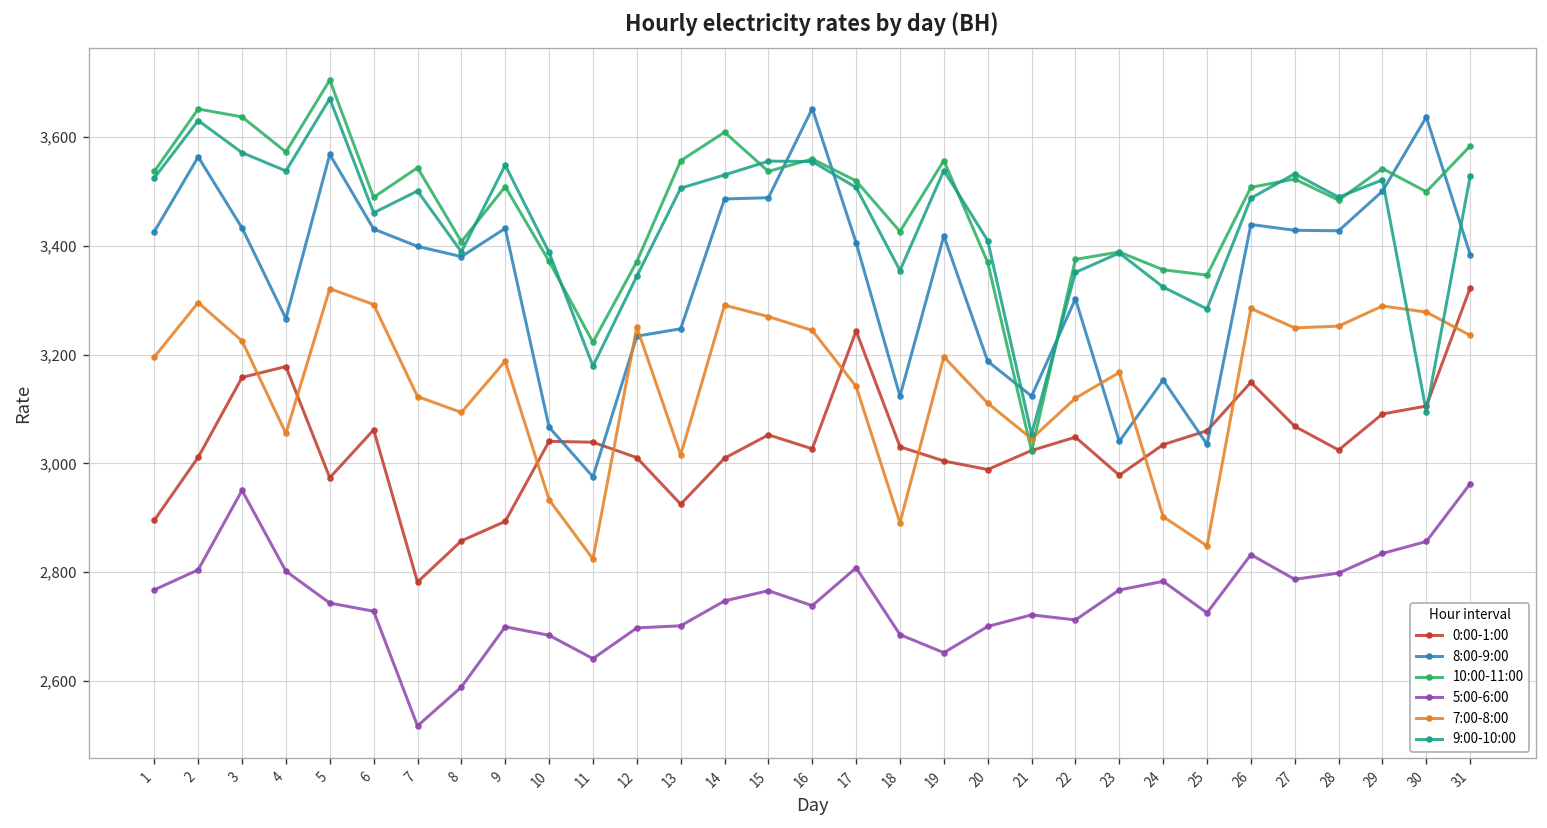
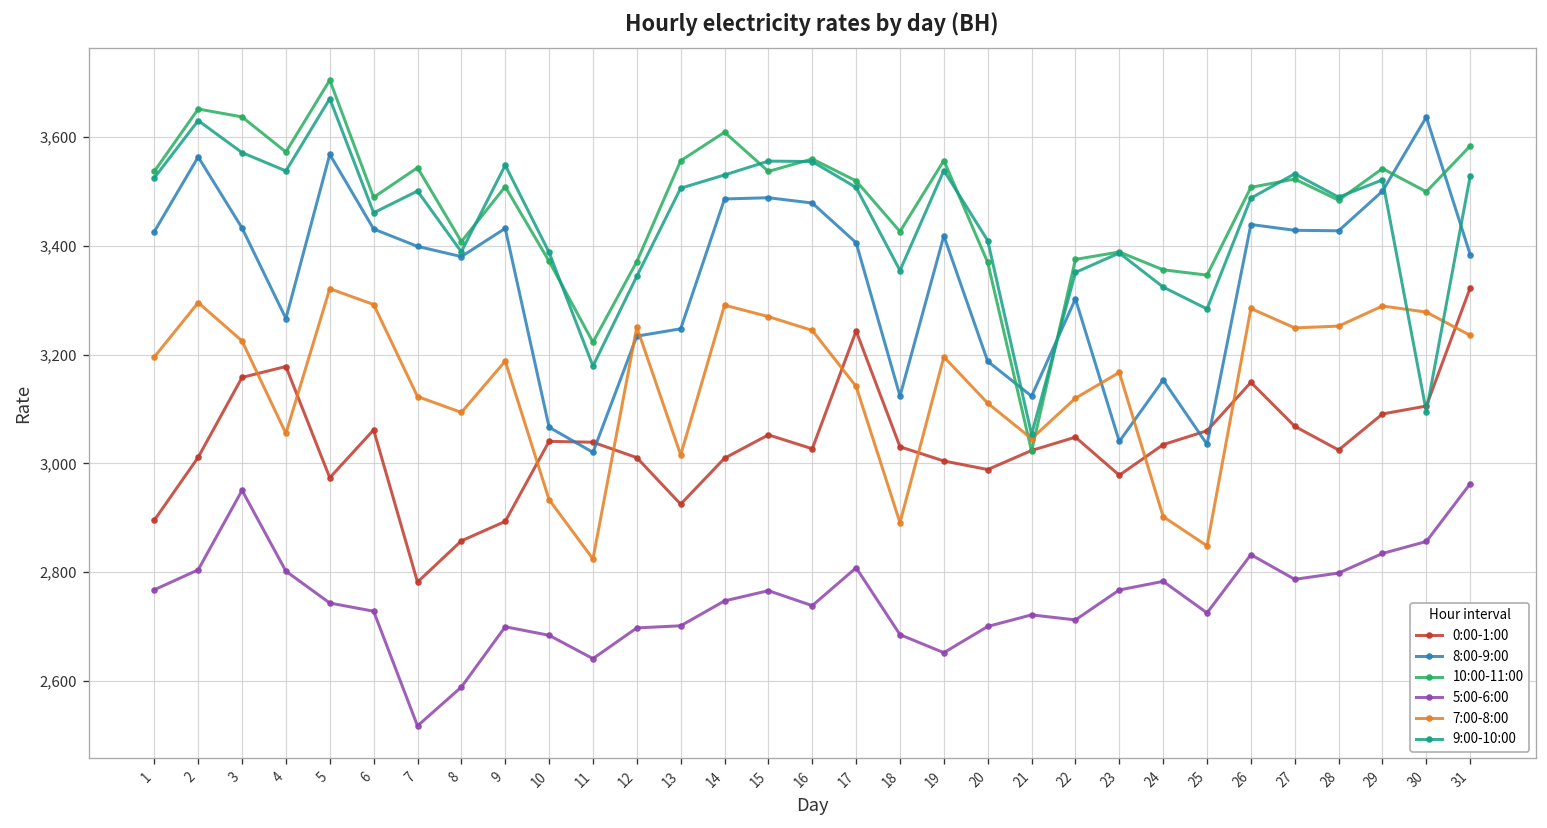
8:00-9:00, 11: 2,980 -> 3,020
8:00-9:00, 16: 3,650 -> 3,480
